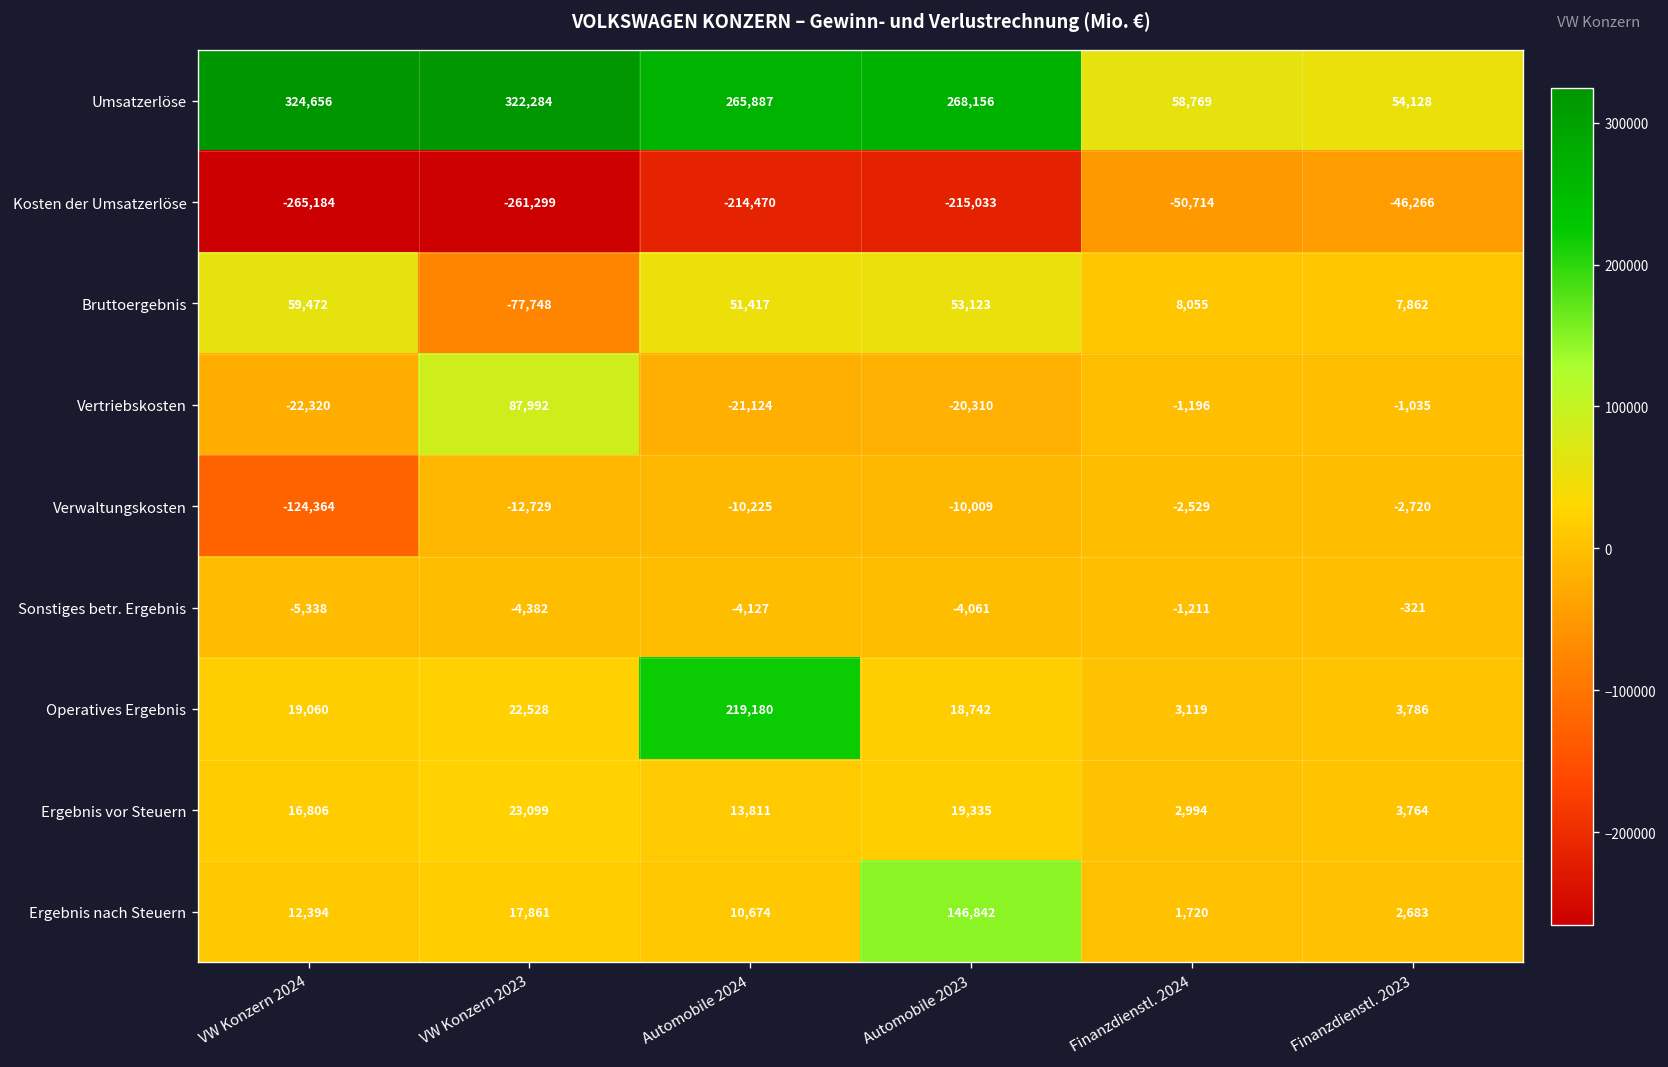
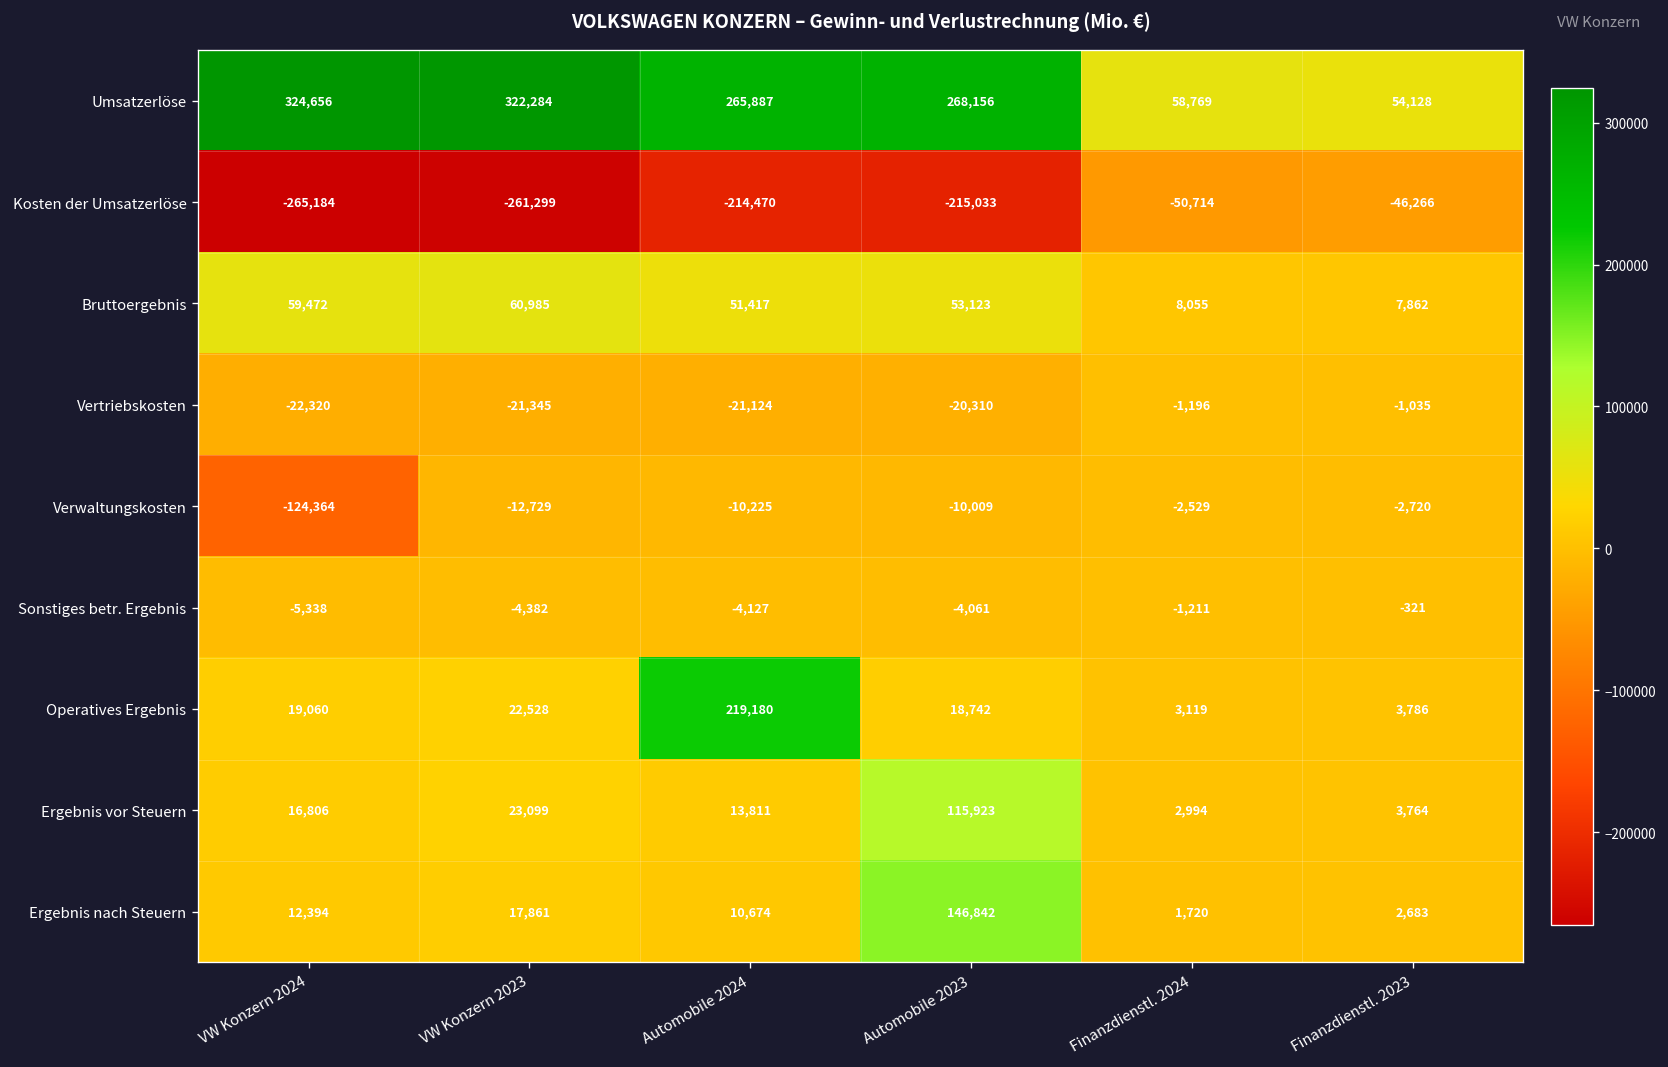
Bruttoergebnis, VW Konzern 2023: -77,748 -> 60,985
Vertriebskosten, VW Konzern 2023: 87,992 -> -21,345
Ergebnis vor Steuern, Automobile 2023: 19,335 -> 115,923
